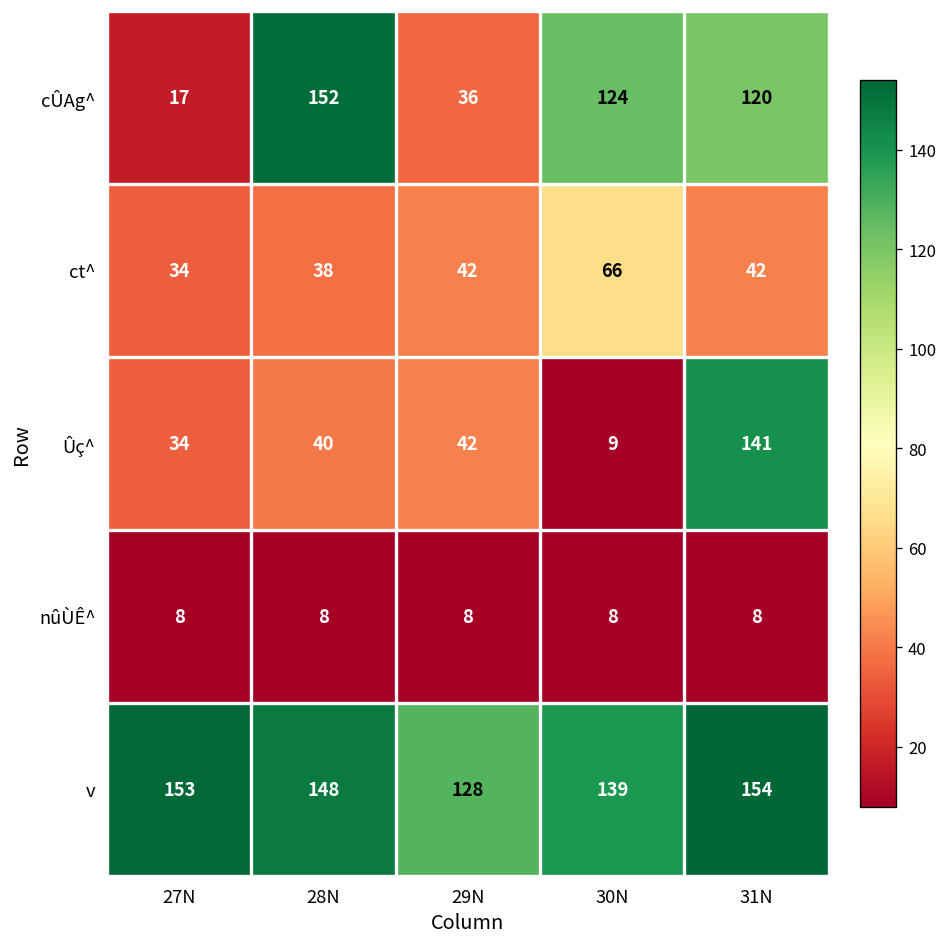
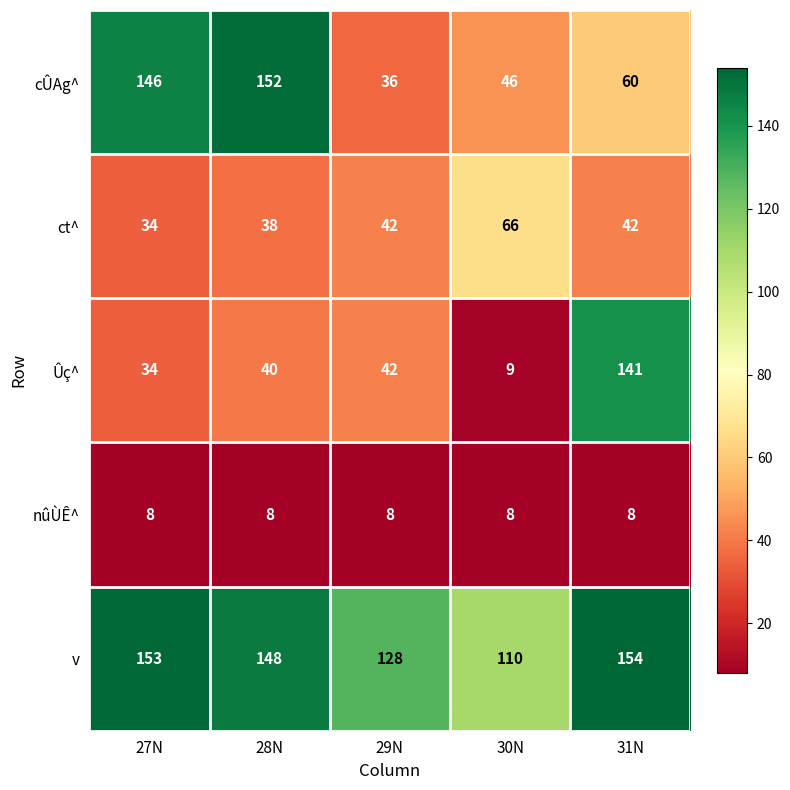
cÛAg^, 27N: 17 -> 146
cÛAg^, 30N: 124 -> 46
cÛAg^, 31N: 120 -> 60
v, 30N: 139 -> 110
